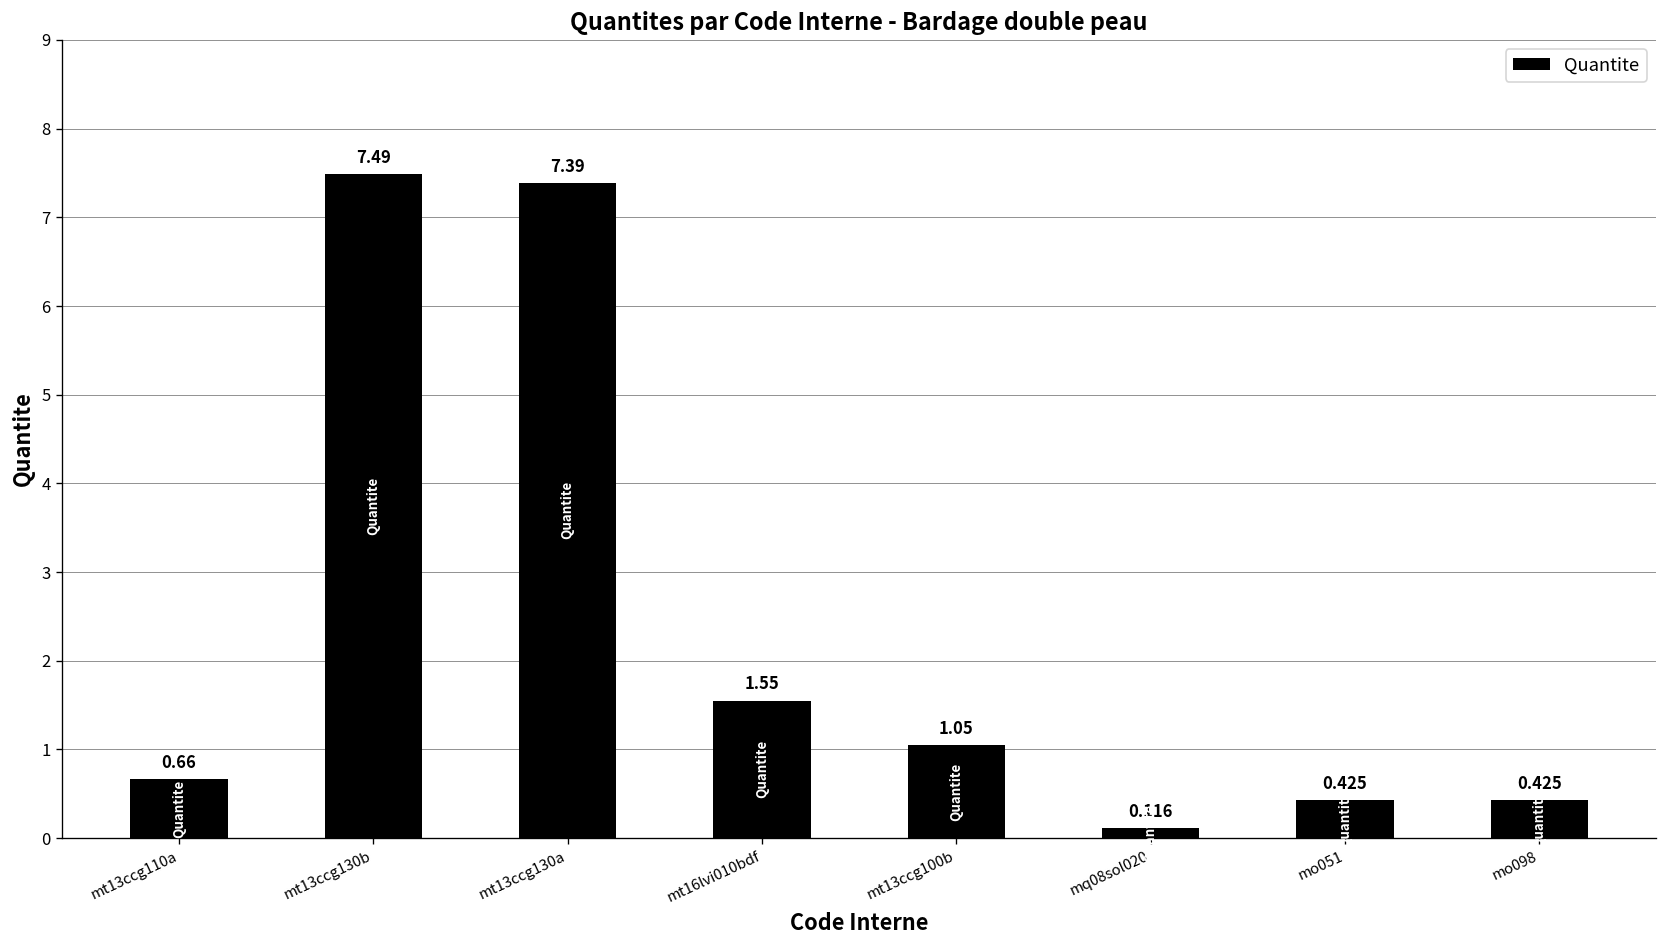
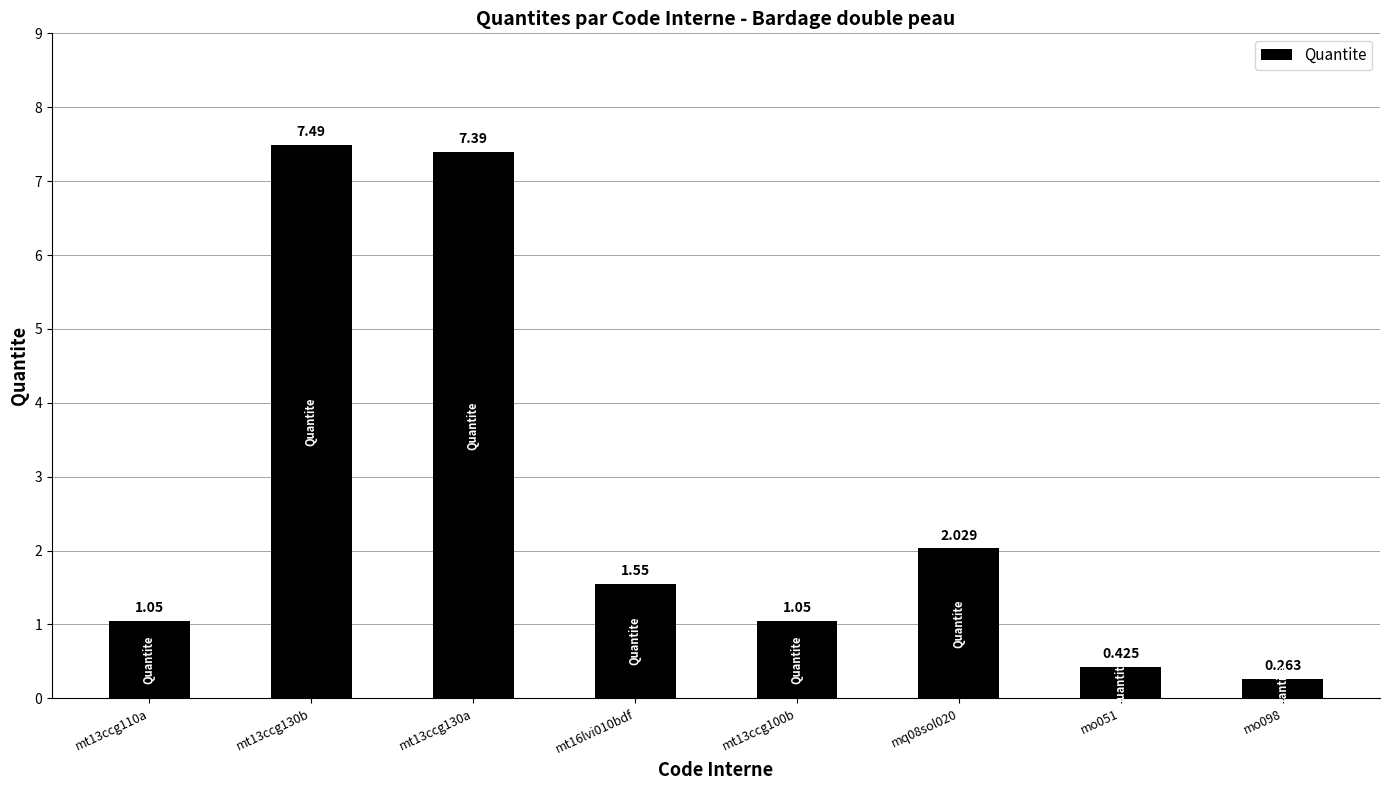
mt13ccg110a: 0.66 -> 1.05
mq08sol020: 0.116 -> 2.029
mo098: 0.425 -> 0.263
